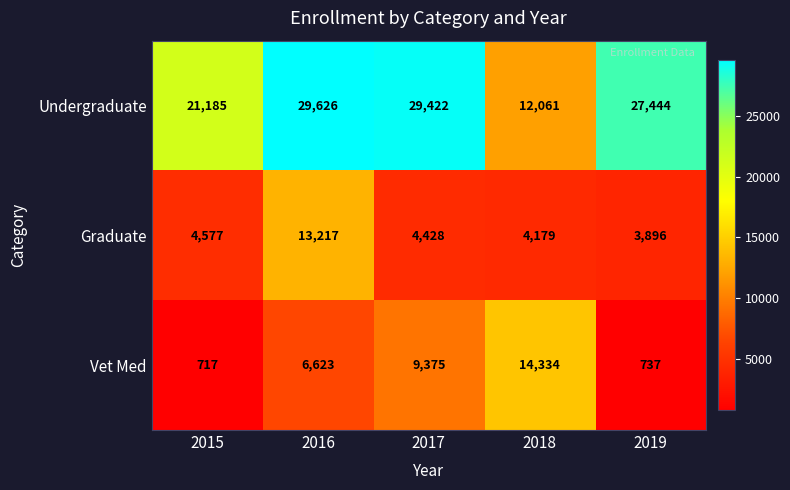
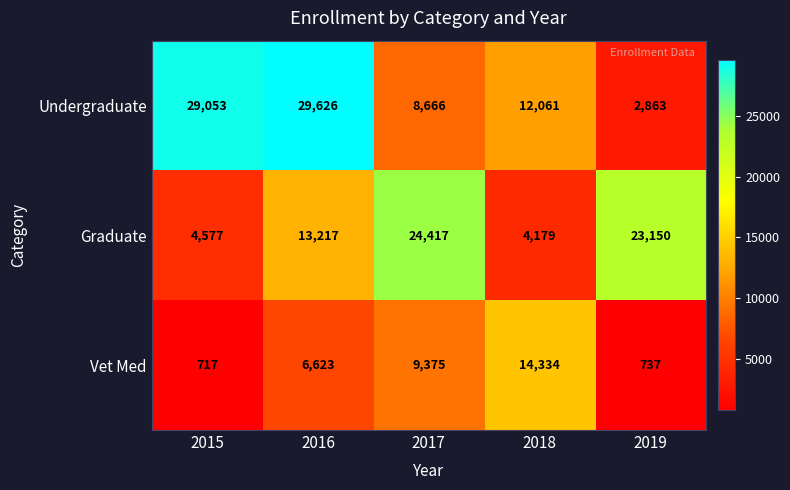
Undergraduate, 2015: 21,185 -> 29,053
Undergraduate, 2017: 29,422 -> 8,666
Undergraduate, 2019: 27,444 -> 2,863
Graduate, 2017: 4,428 -> 24,417
Graduate, 2019: 3,896 -> 23,150
